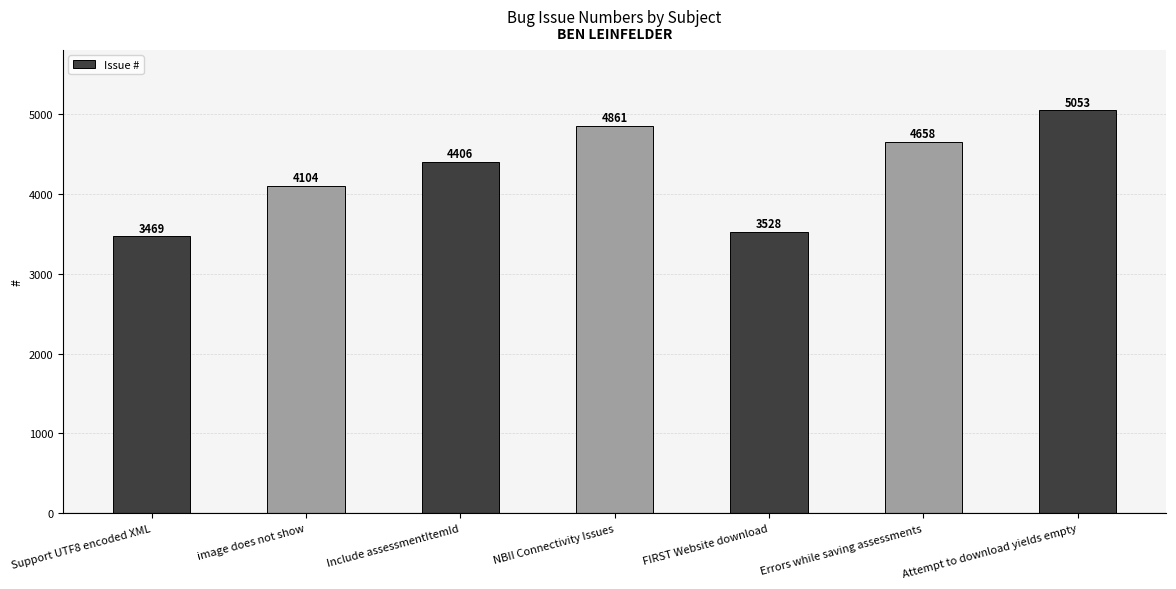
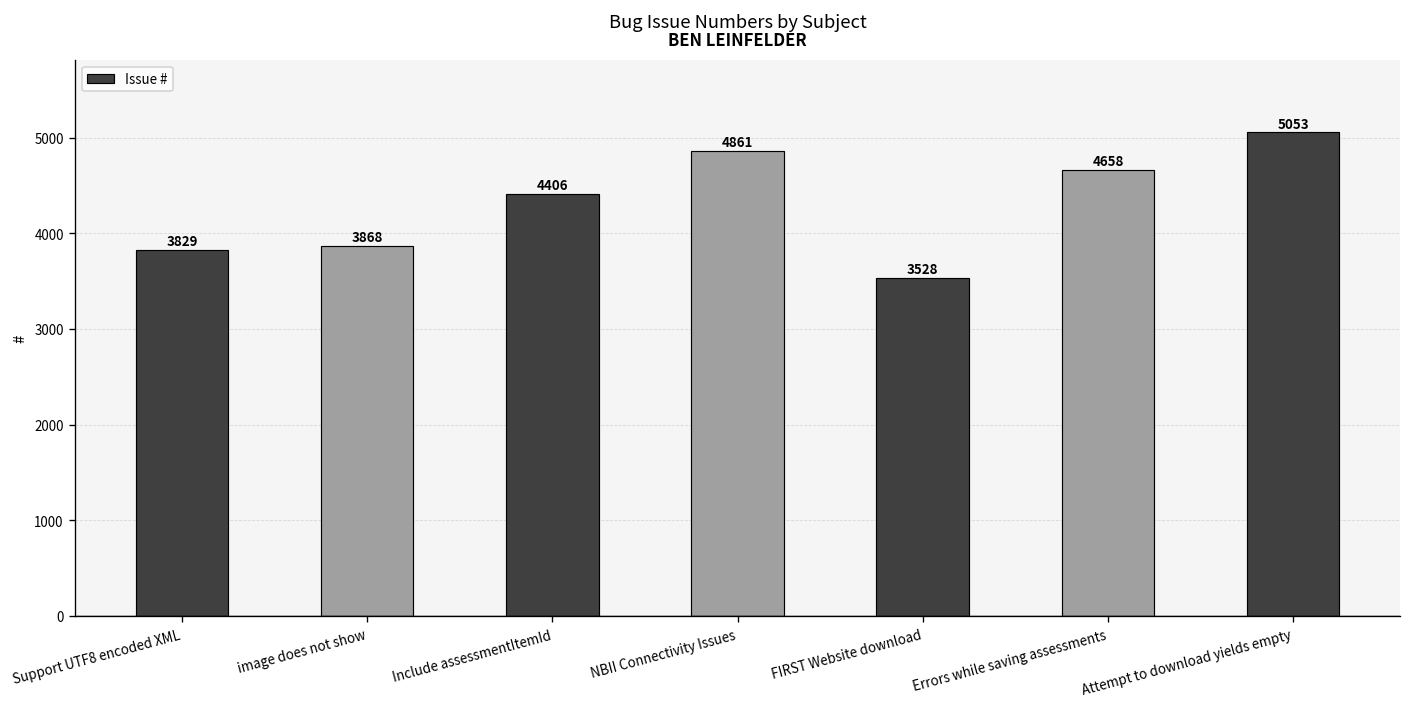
Support UTF8 encoded XML: 3469 -> 3829
image does not show: 4104 -> 3868
